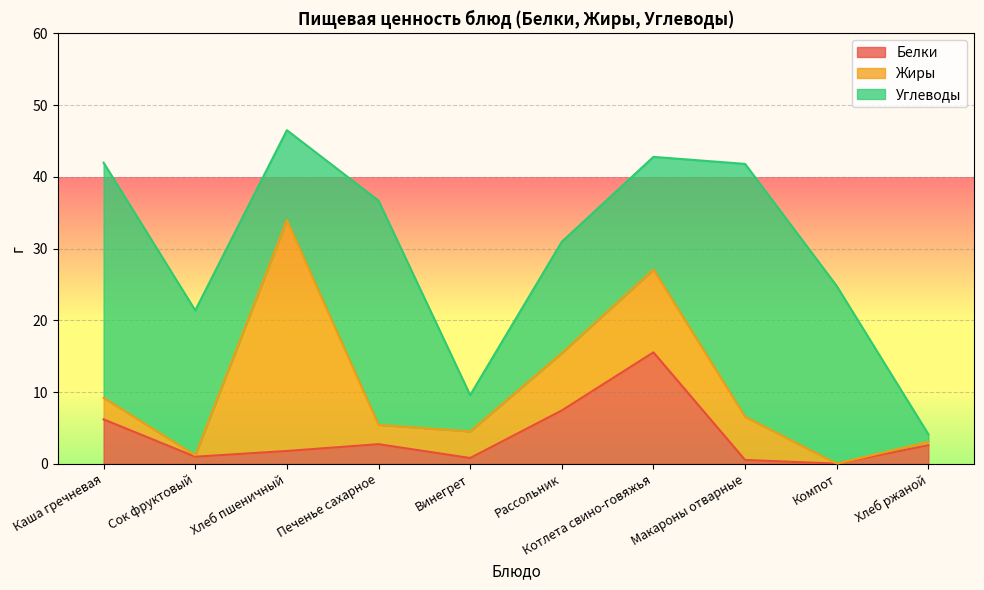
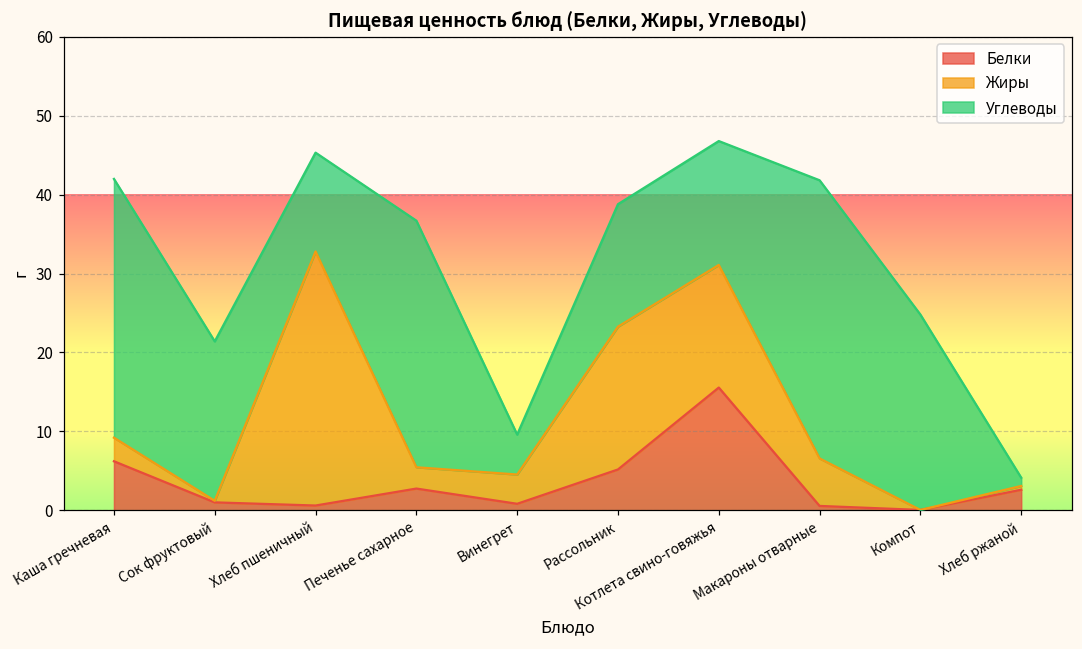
Белки, Хлеб пшеничный: 2 -> 1
Белки, Рассольник: 7 -> 5
Жиры, Рассольник: 8 -> 18
Жиры, Котлета свино-говяжья: 12 -> 16
